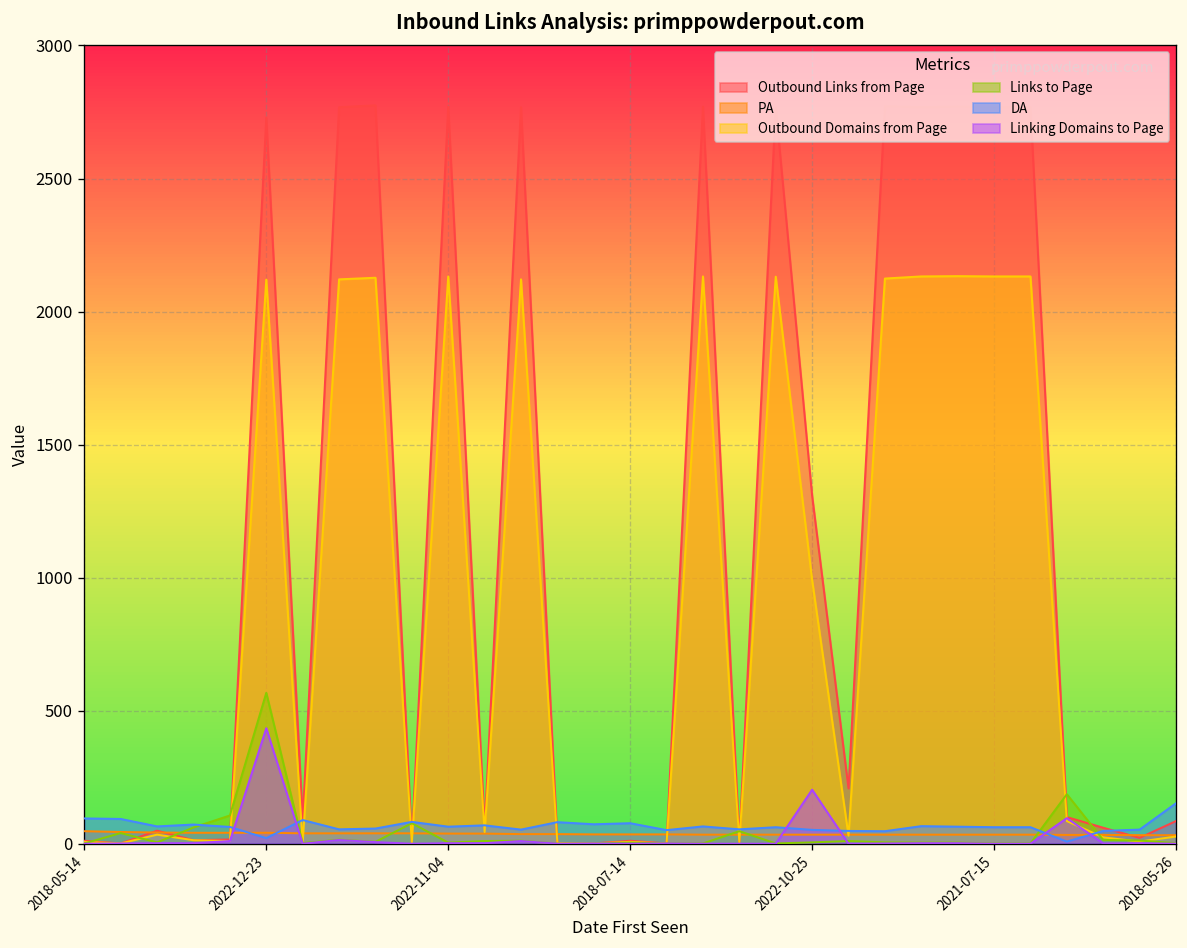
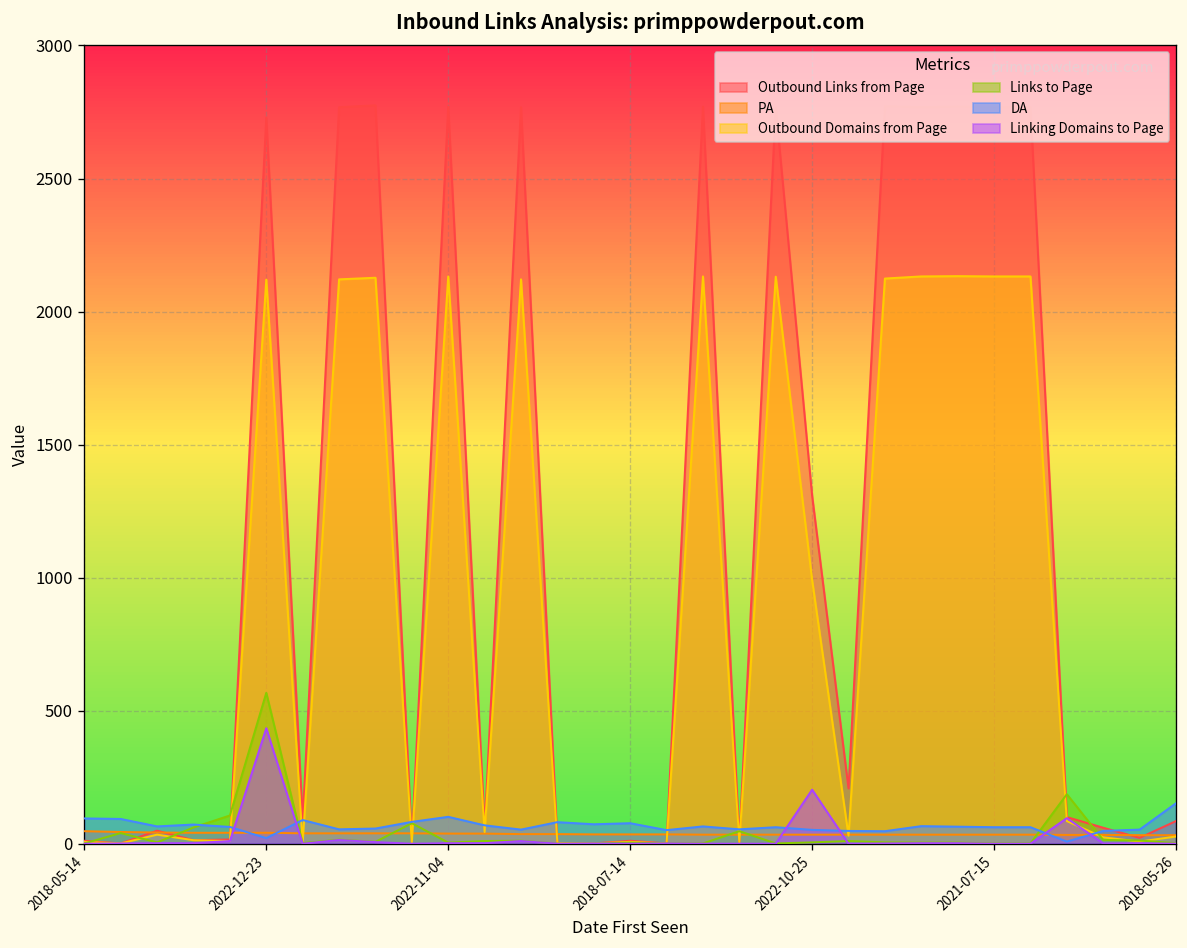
DA, 2022-11-04: 60 -> 100
